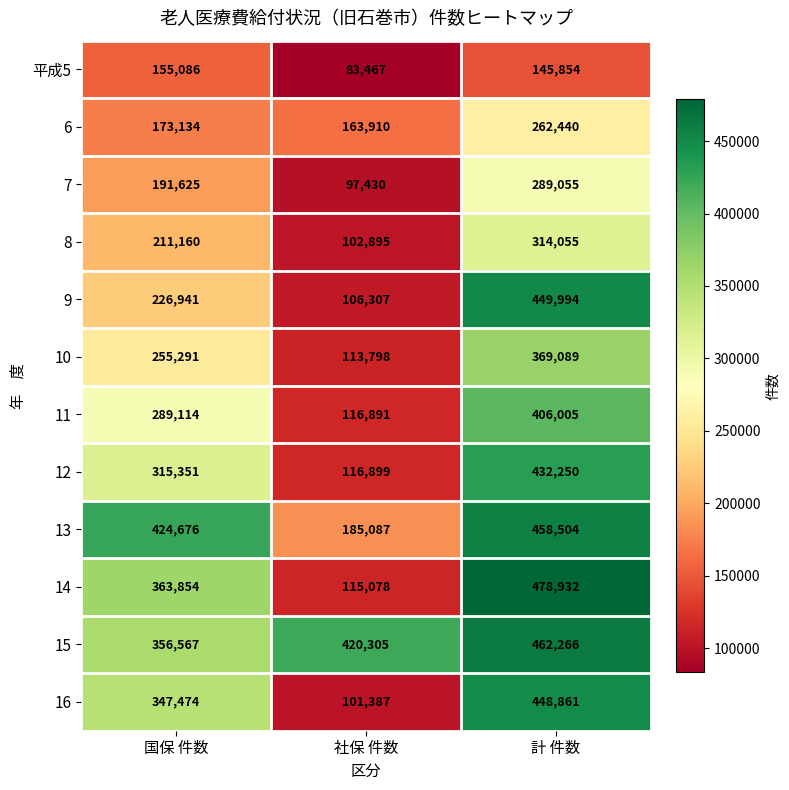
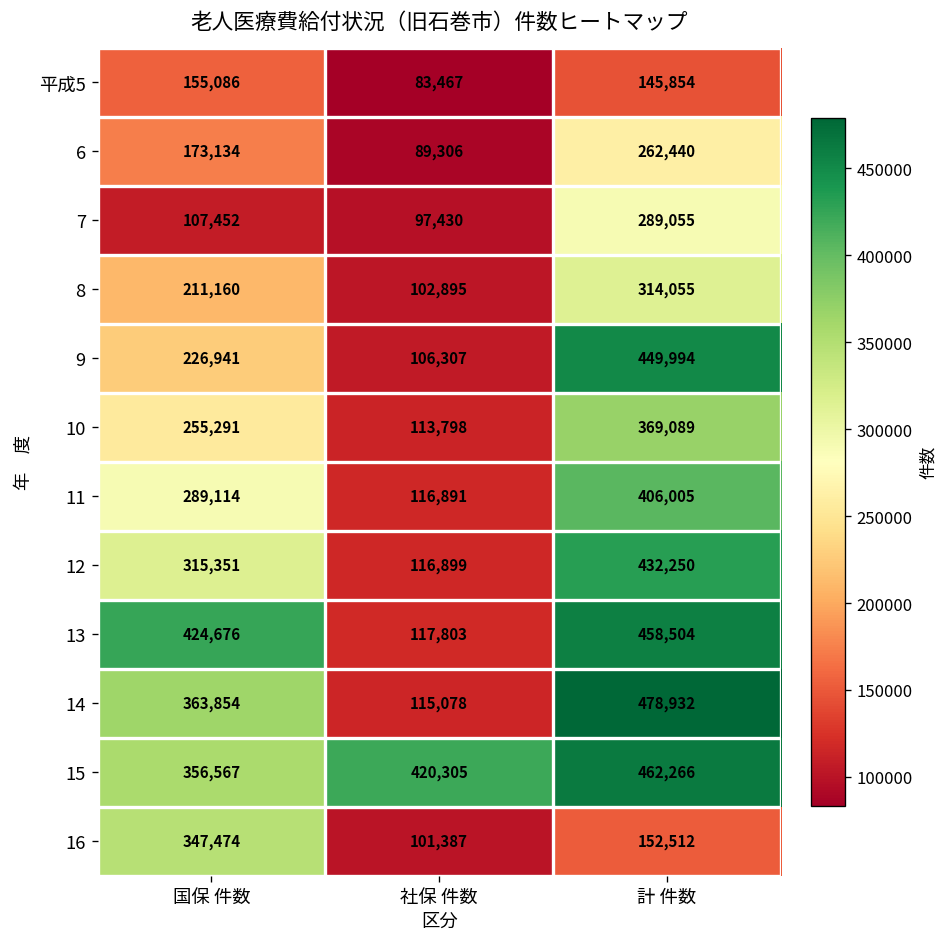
6, 社保 件数: 163,910 -> 89,306
7, 国保 件数: 191,625 -> 107,452
13, 社保 件数: 185,087 -> 117,803
16, 計 件数: 448,861 -> 152,512
